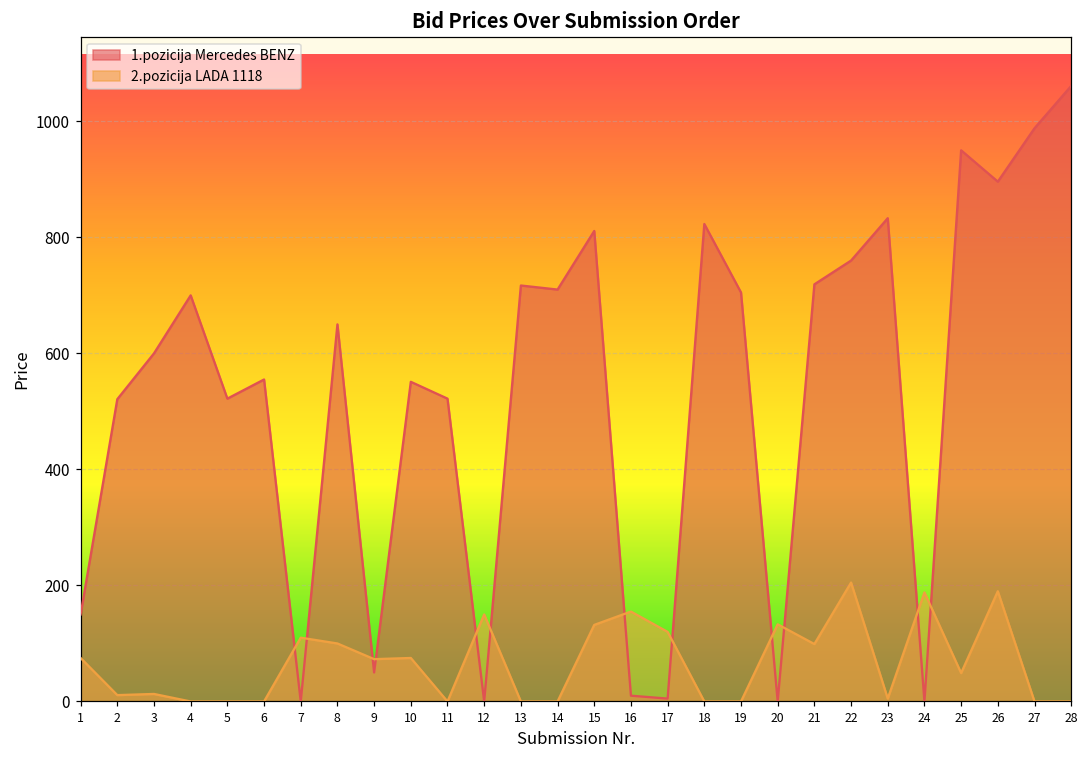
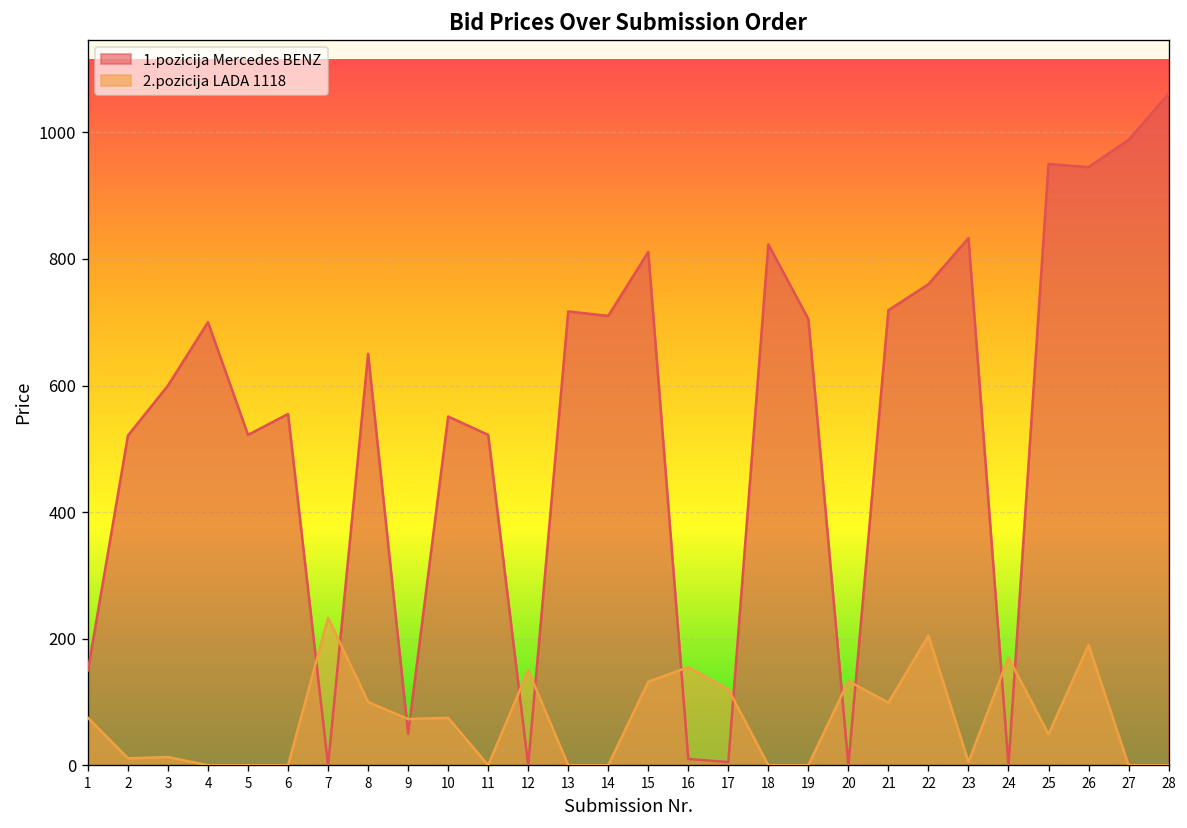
2.pozicija LADA 1118, 7: 110 -> 230
2.pozicija LADA 1118, 24: 190 -> 170
1.pozicija Mercedes BENZ, 26: 900 -> 950
